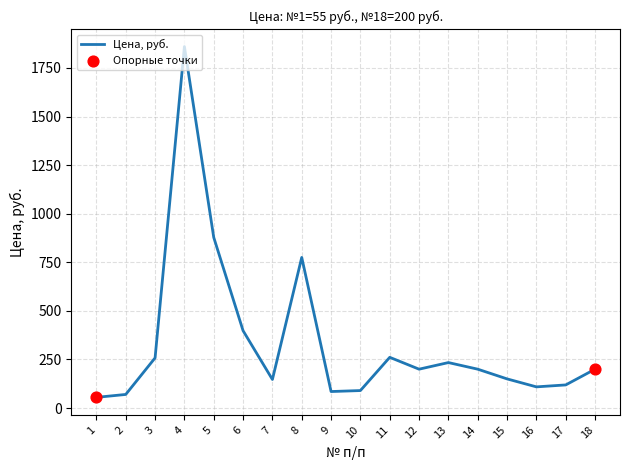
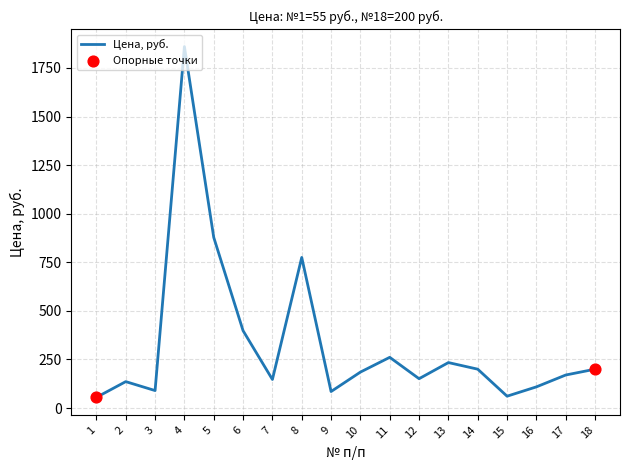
Цена, руб., 2: 70 -> 140
Цена, руб., 3: 260 -> 90
Цена, руб., 10: 90 -> 190
Цена, руб., 12: 200 -> 150
Цена, руб., 15: 150 -> 60
Цена, руб., 17: 120 -> 170
